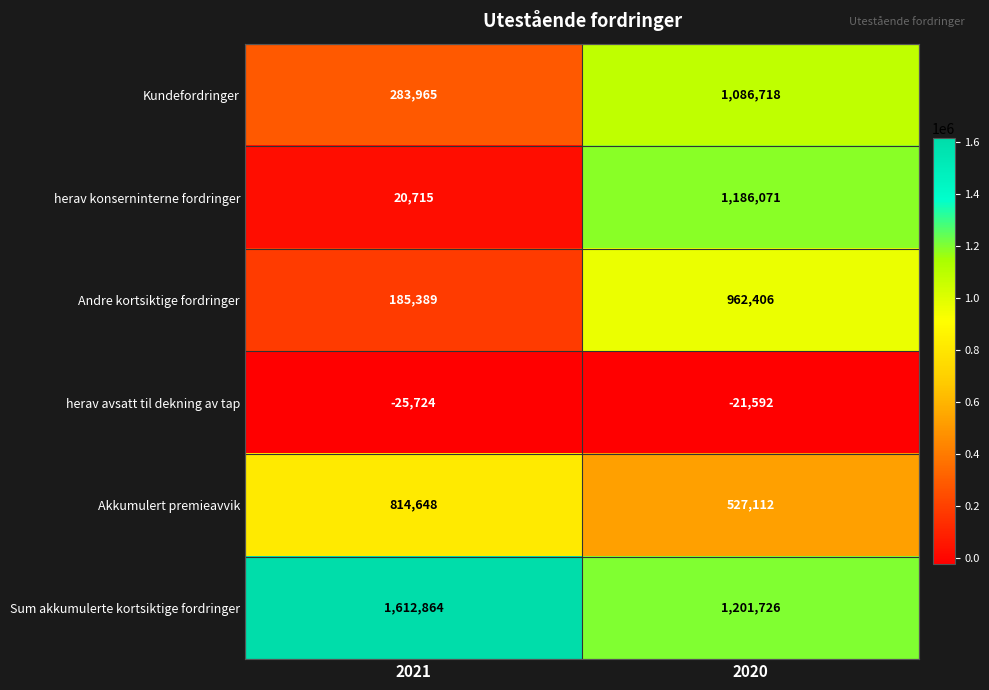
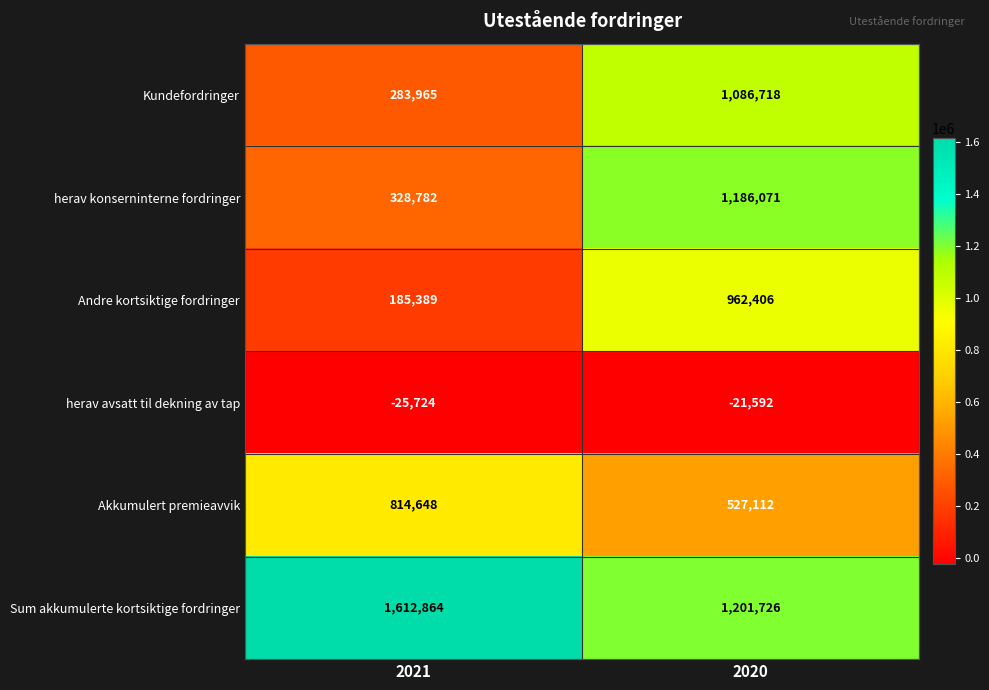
herav konserninterne fordringer, 2021: 20,715 -> 328,782
